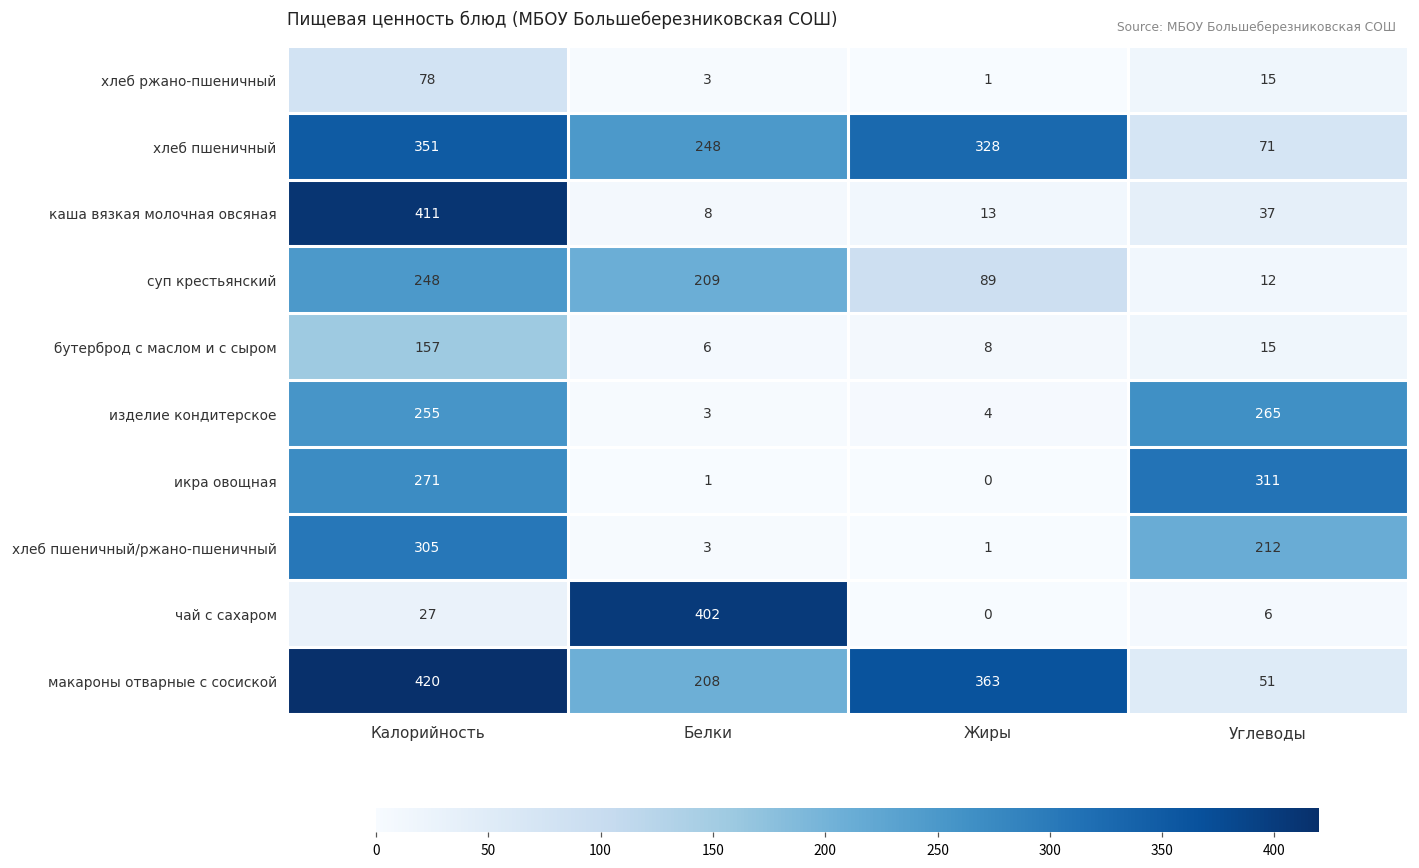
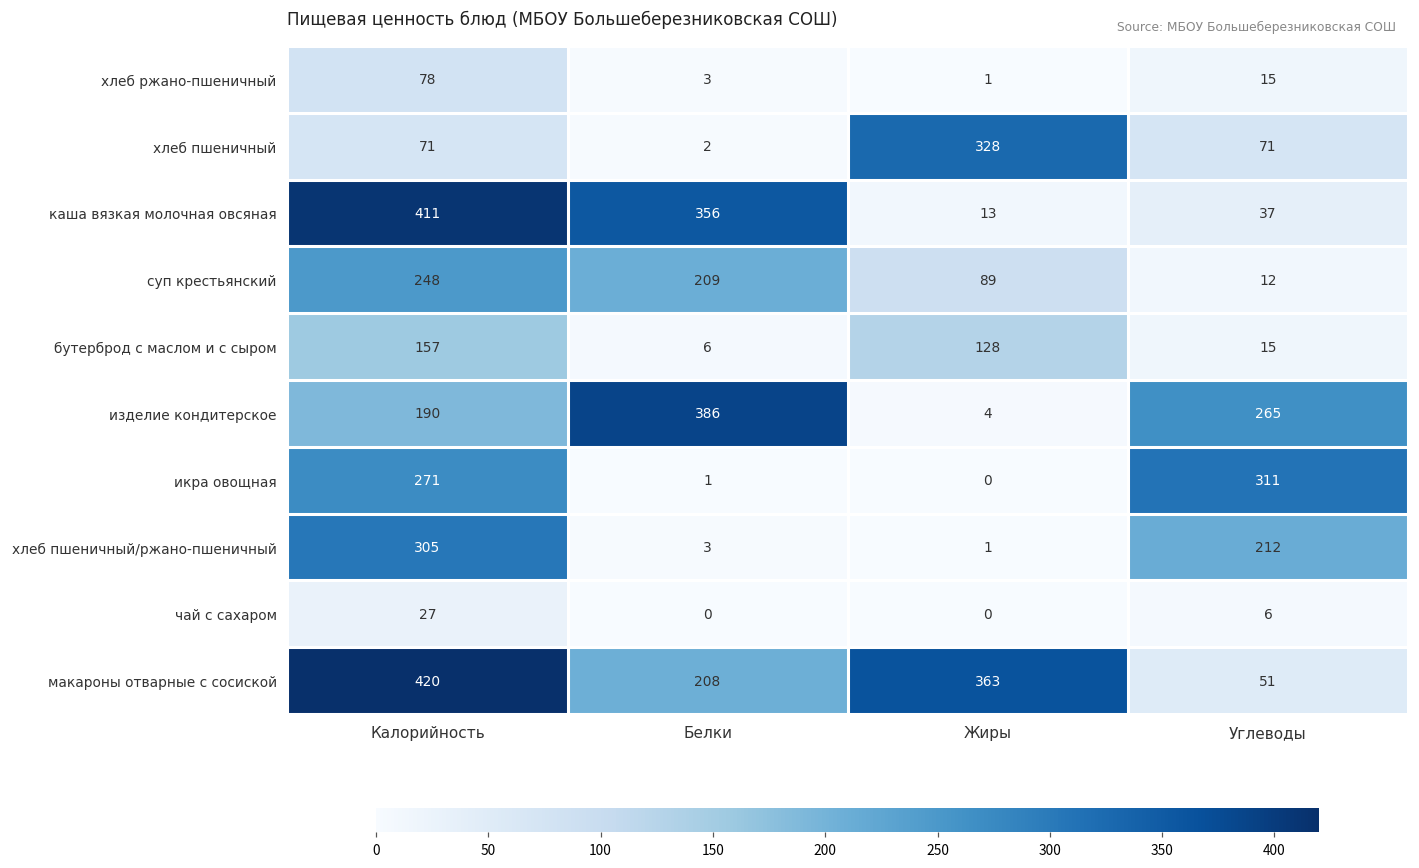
хлеб пшеничный, Калорийность: 351 -> 71
хлеб пшеничный, Белки: 248 -> 2
каша вязкая молочная овсяная, Белки: 8 -> 356
бутерброд с маслом и с сыром, Жиры: 8 -> 128
изделие кондитерское, Калорийность: 255 -> 190
изделие кондитерское, Белки: 3 -> 386
чай с сахаром, Белки: 402 -> 0
